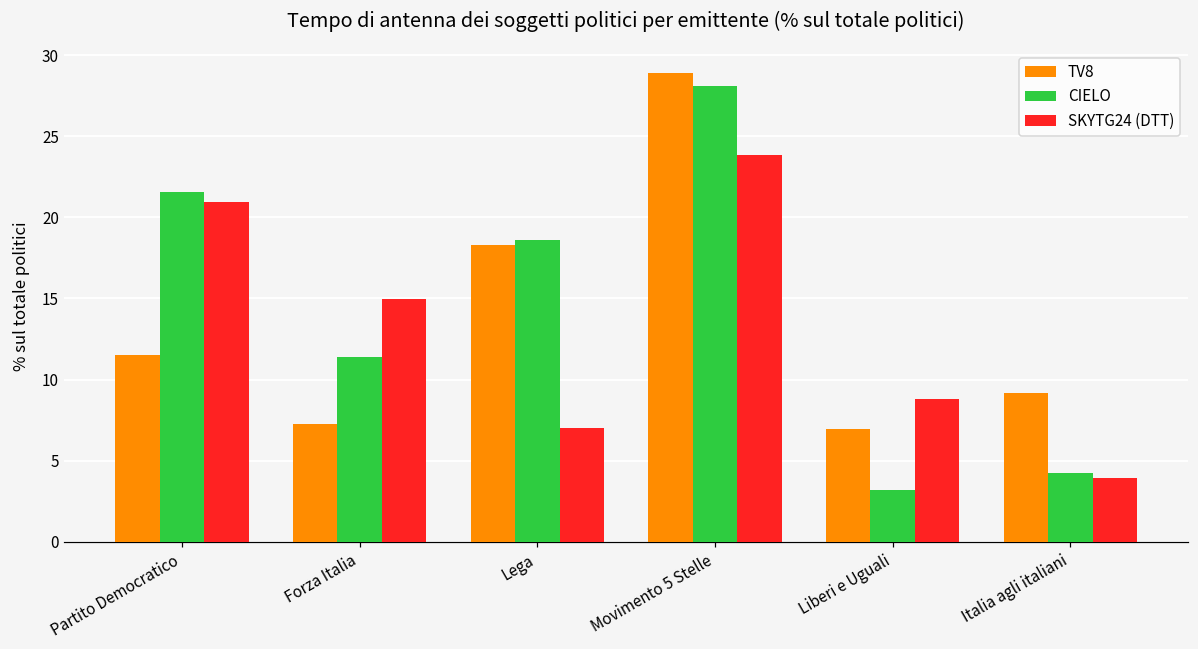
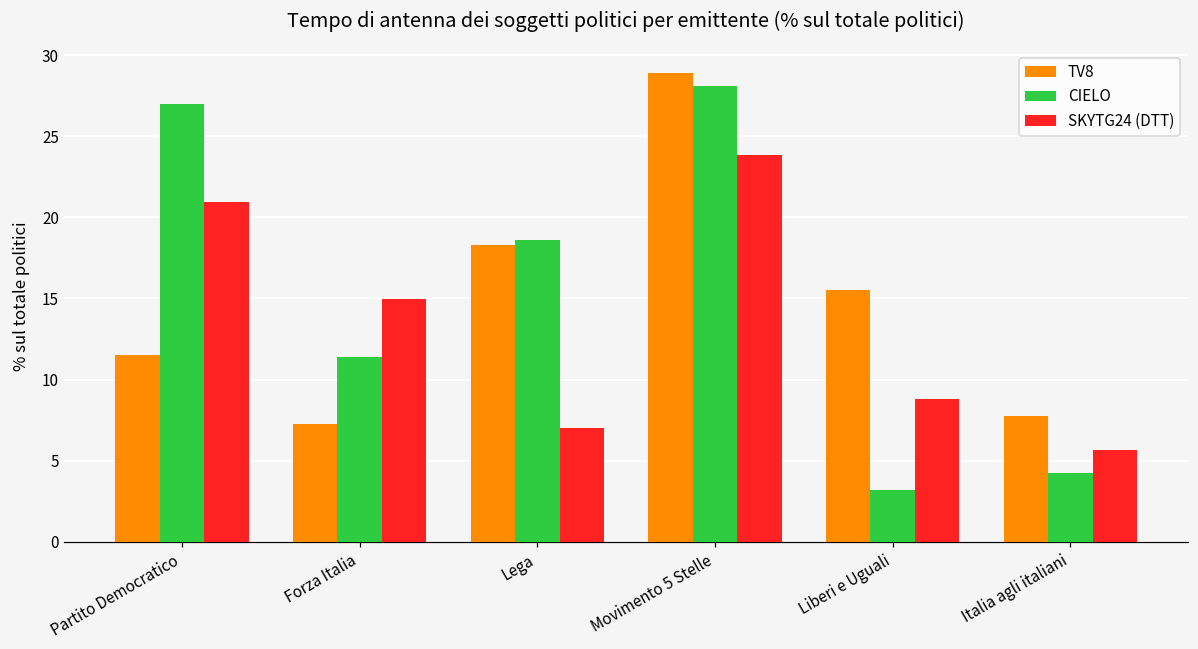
CIELO, Partito Democratico: 21.6 -> 27.0
TV8, Liberi e Uguali: 6.9 -> 15.5
TV8, Italia agli italiani: 9.2 -> 7.7
SKYTG24 (DTT), Italia agli italiani: 3.9 -> 5.6
